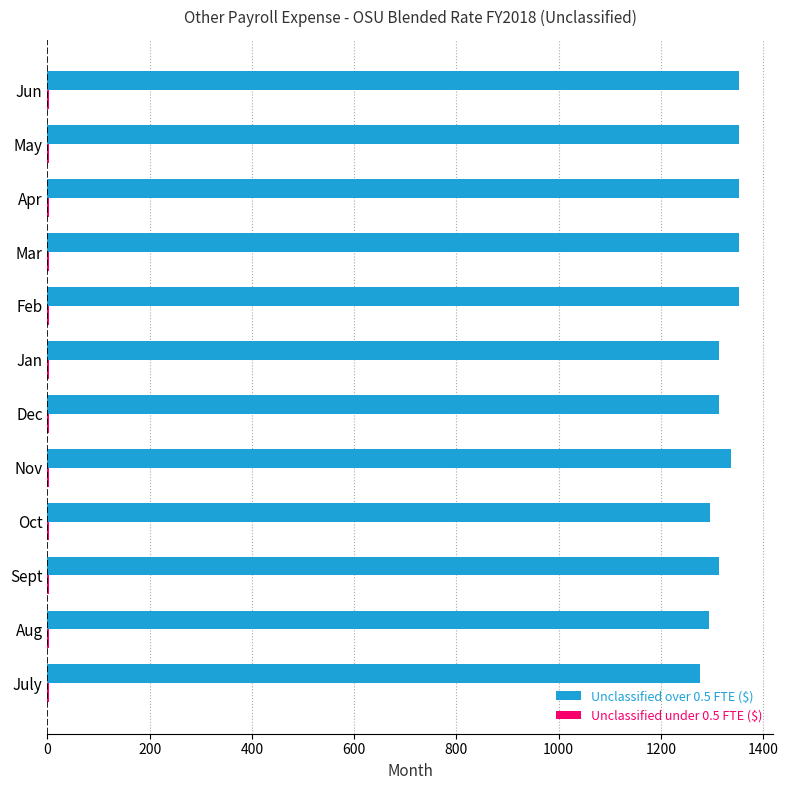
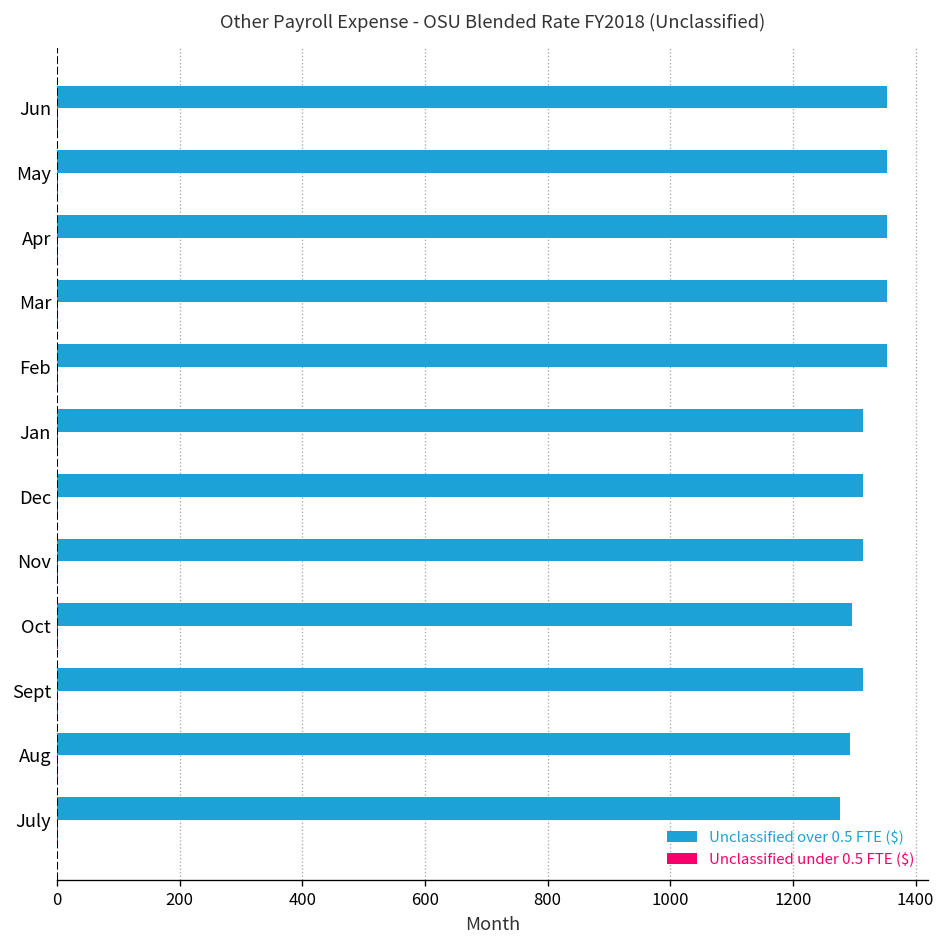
Unclassified over 0.5 FTE ($), Nov: 1340 -> 1310
